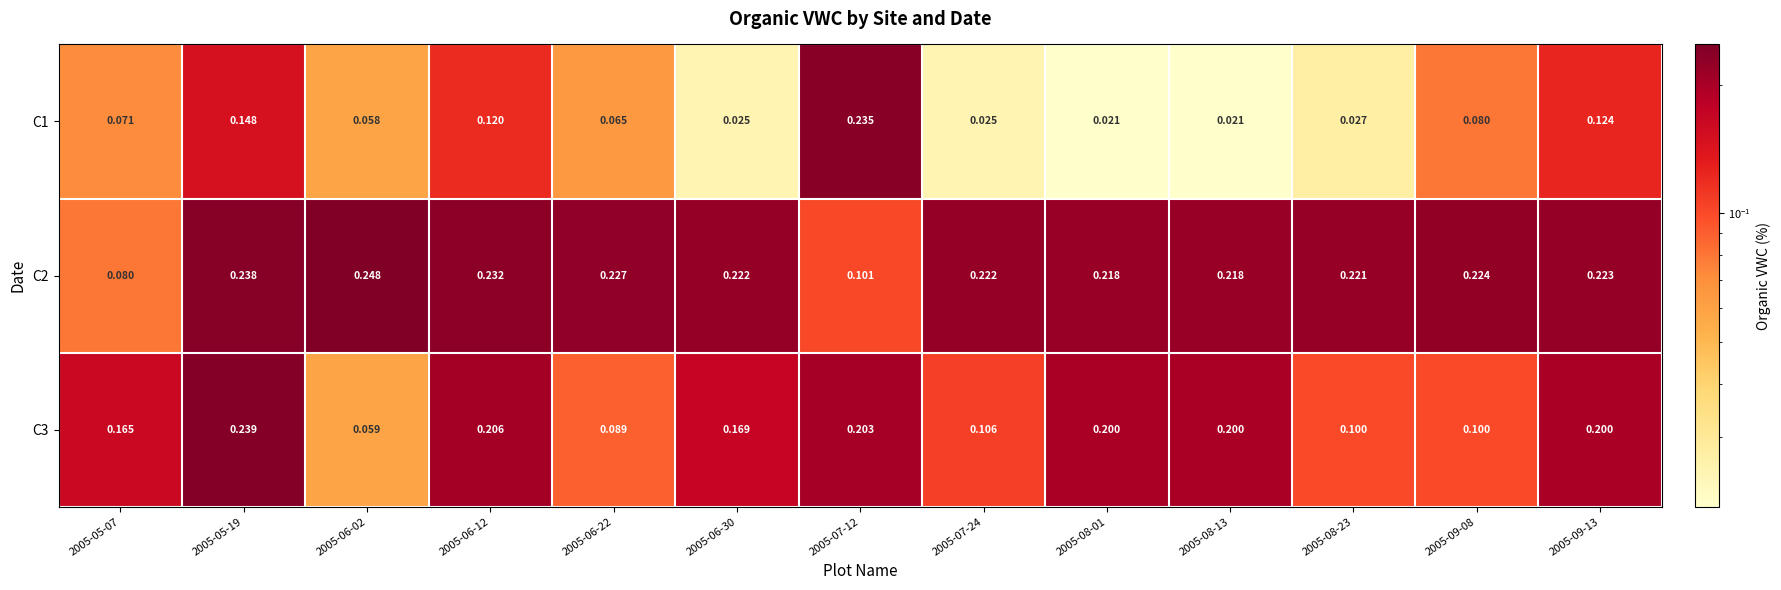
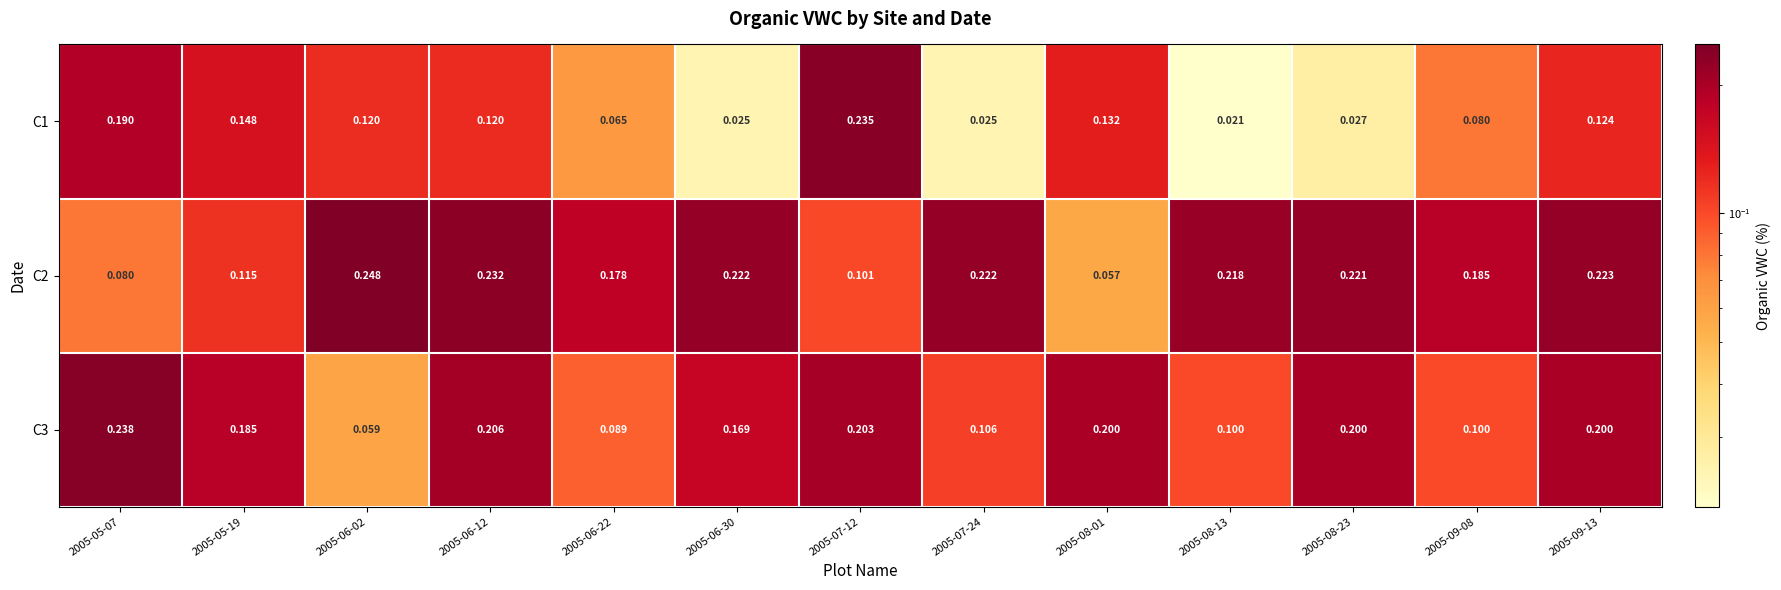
C1, 2005-05-07: 0.071 -> 0.190
C1, 2005-06-02: 0.058 -> 0.120
C1, 2005-08-01: 0.021 -> 0.132
C2, 2005-05-19: 0.238 -> 0.115
C2, 2005-06-22: 0.227 -> 0.178
C2, 2005-08-01: 0.218 -> 0.057
C2, 2005-09-08: 0.224 -> 0.185
C3, 2005-05-07: 0.165 -> 0.238
C3, 2005-05-19: 0.239 -> 0.185
C3, 2005-08-13: 0.200 -> 0.100
C3, 2005-08-23: 0.100 -> 0.200
